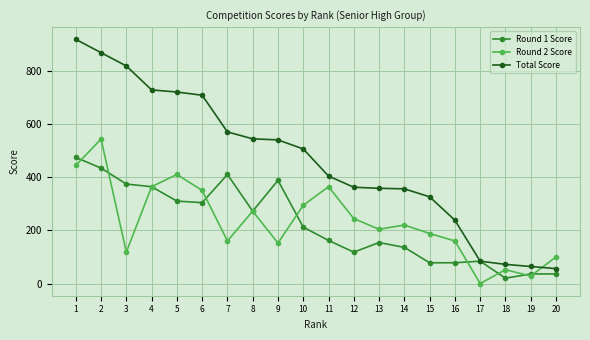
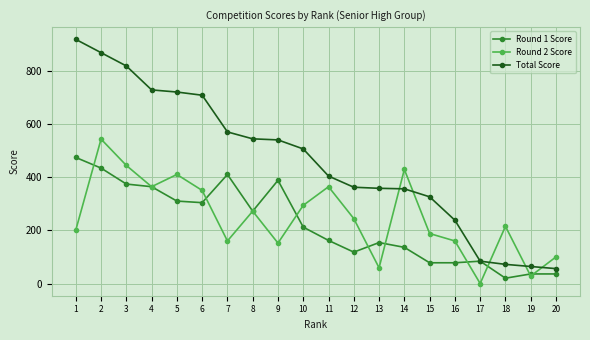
Round 2 Score, 1: 440 -> 200
Round 2 Score, 3: 120 -> 440
Round 2 Score, 13: 200 -> 60
Round 2 Score, 14: 220 -> 430
Round 2 Score, 18: 50 -> 220
